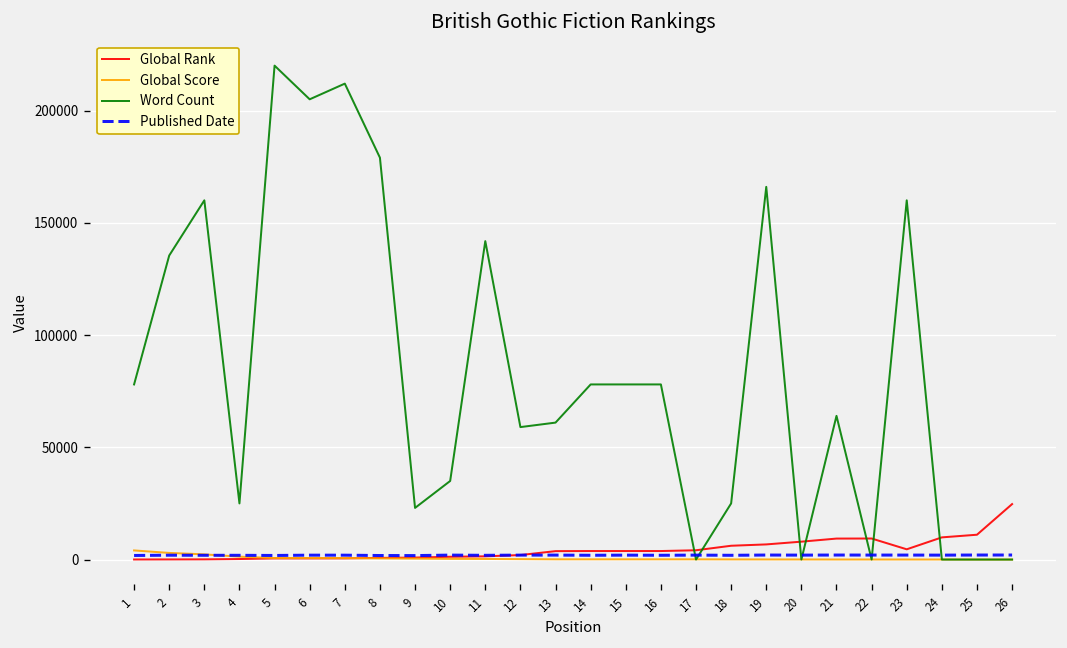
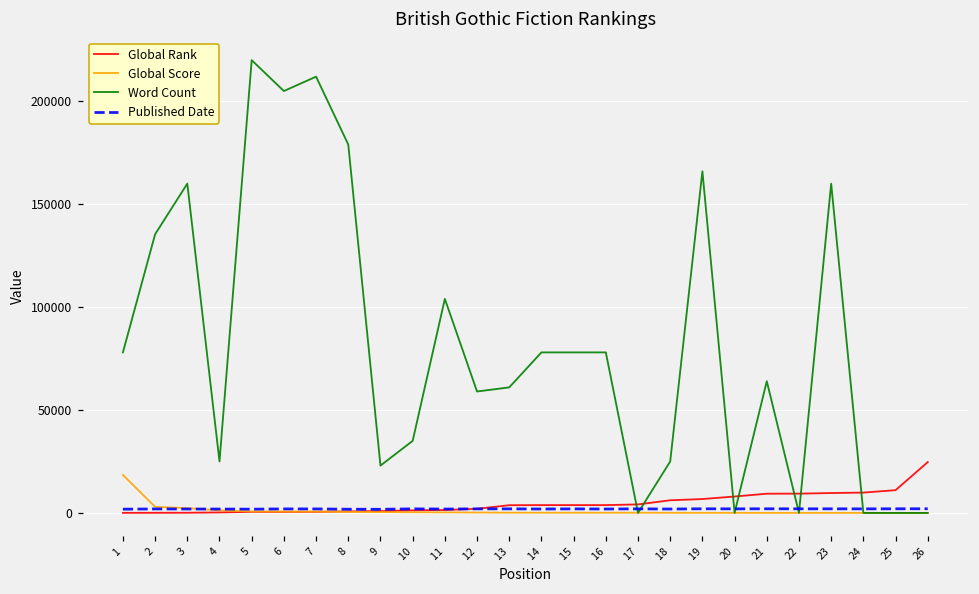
Global Score, 1: 4000 -> 18000
Word Count, 11: 142000 -> 104000
Global Rank, 23: 5000 -> 10000
